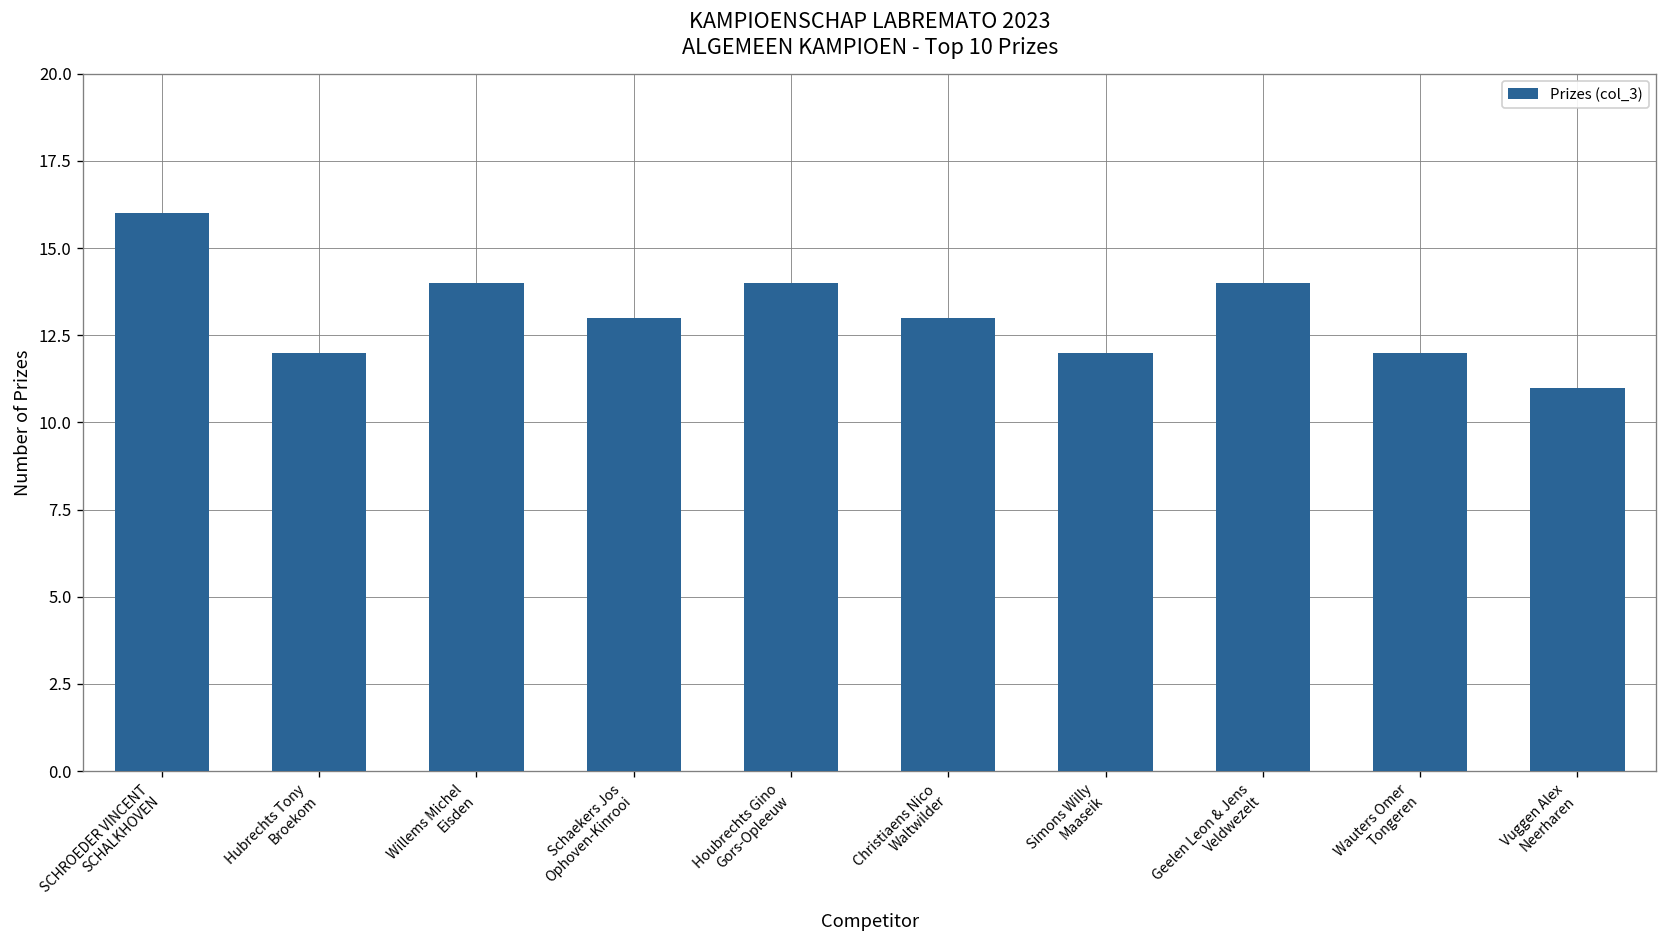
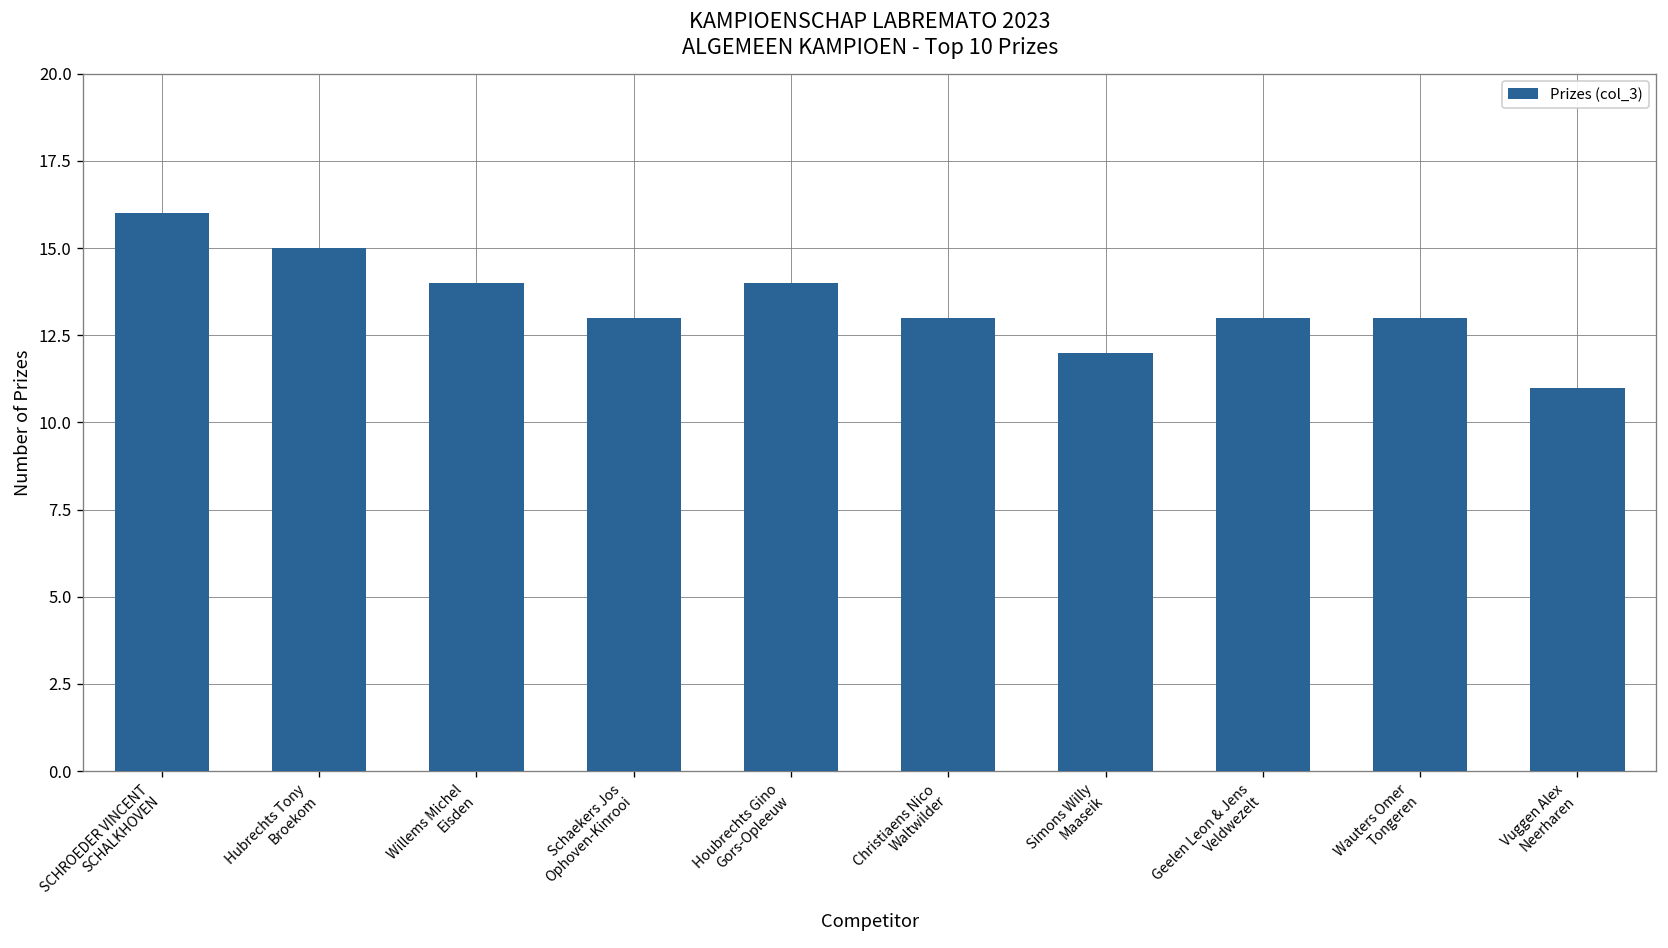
Hubrechts Tony Broekom: 12 -> 15
Geelen Leon & Jens Veldwezelt: 14 -> 13
Wauters Omer Tongeren: 12 -> 13
